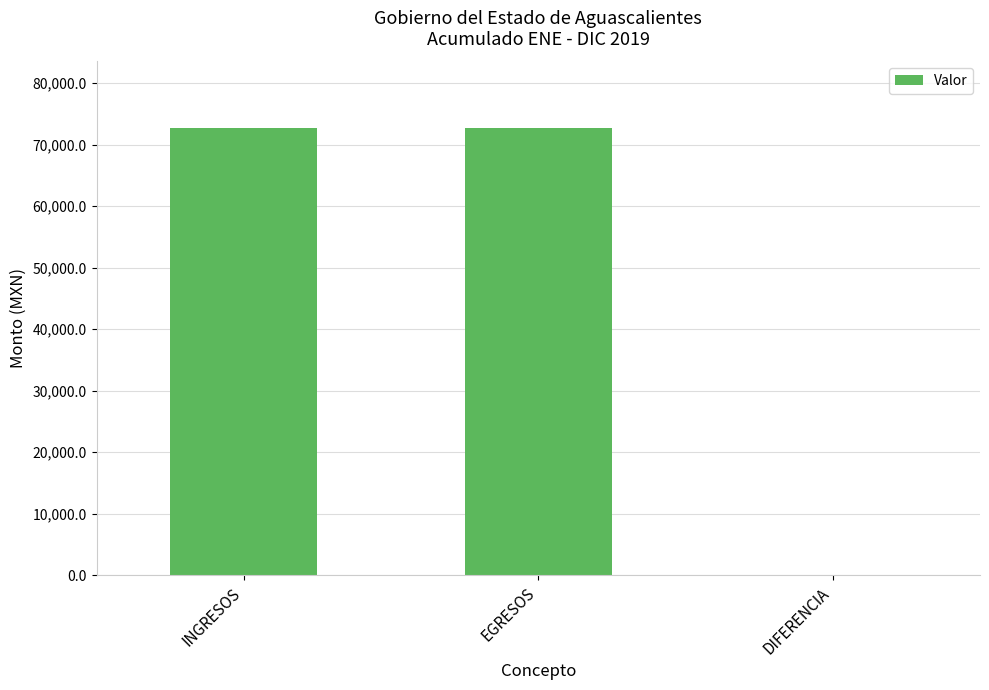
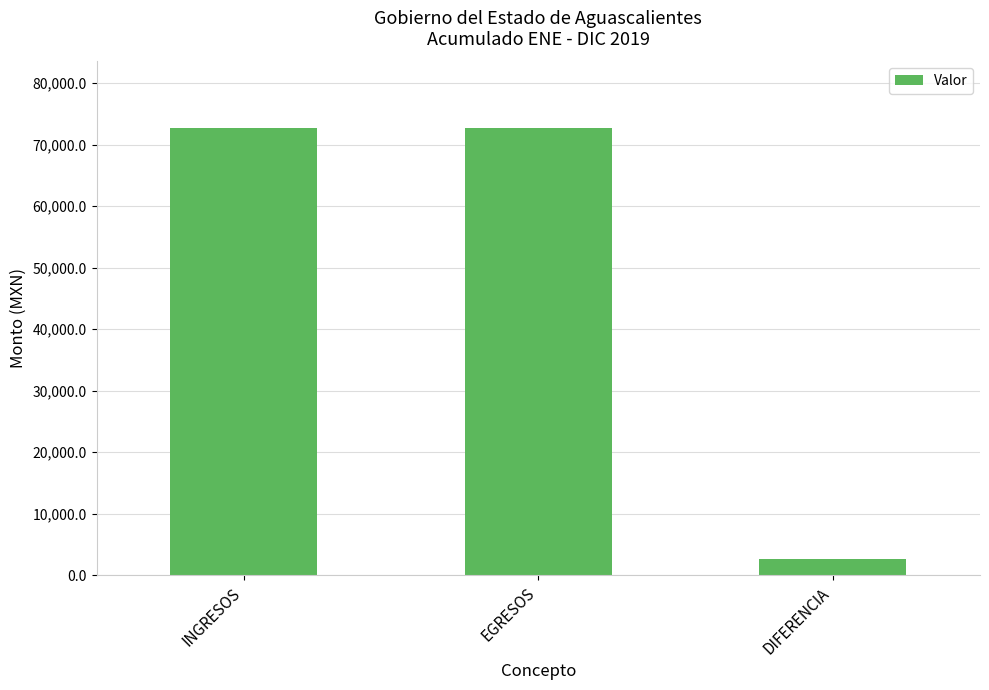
DIFERENCIA: 0 -> 3,000
